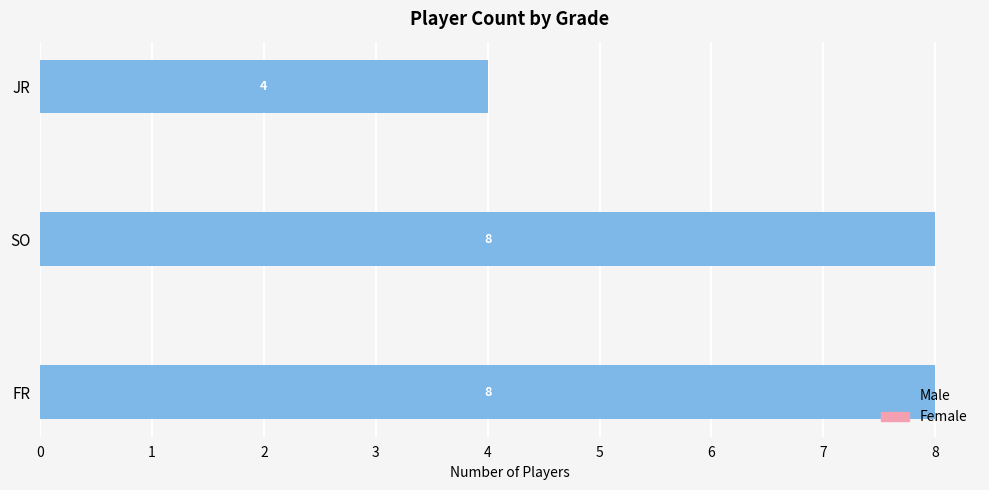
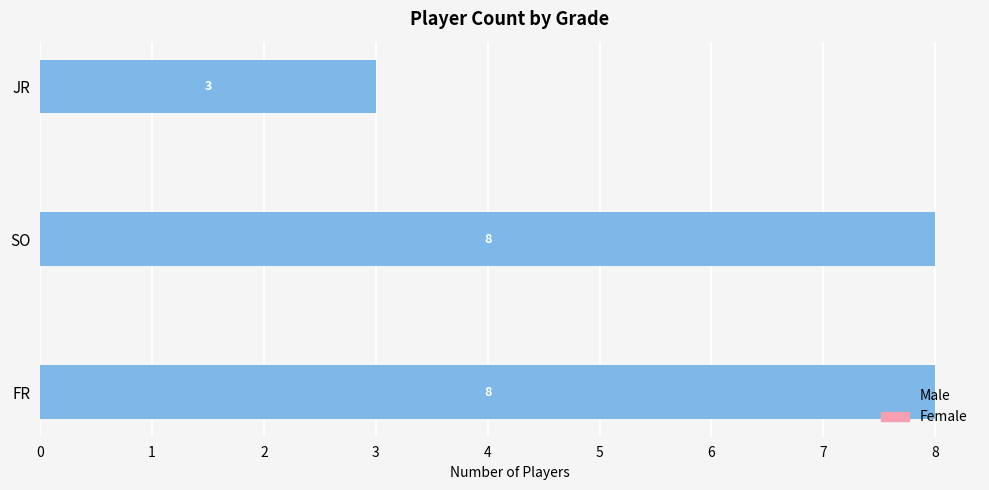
Male, JR: 4 -> 3
